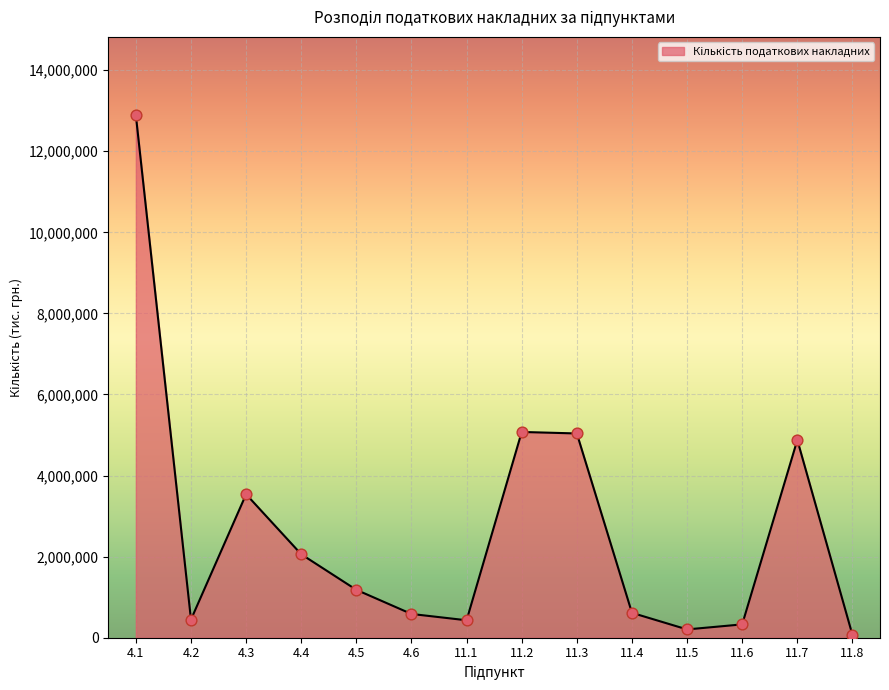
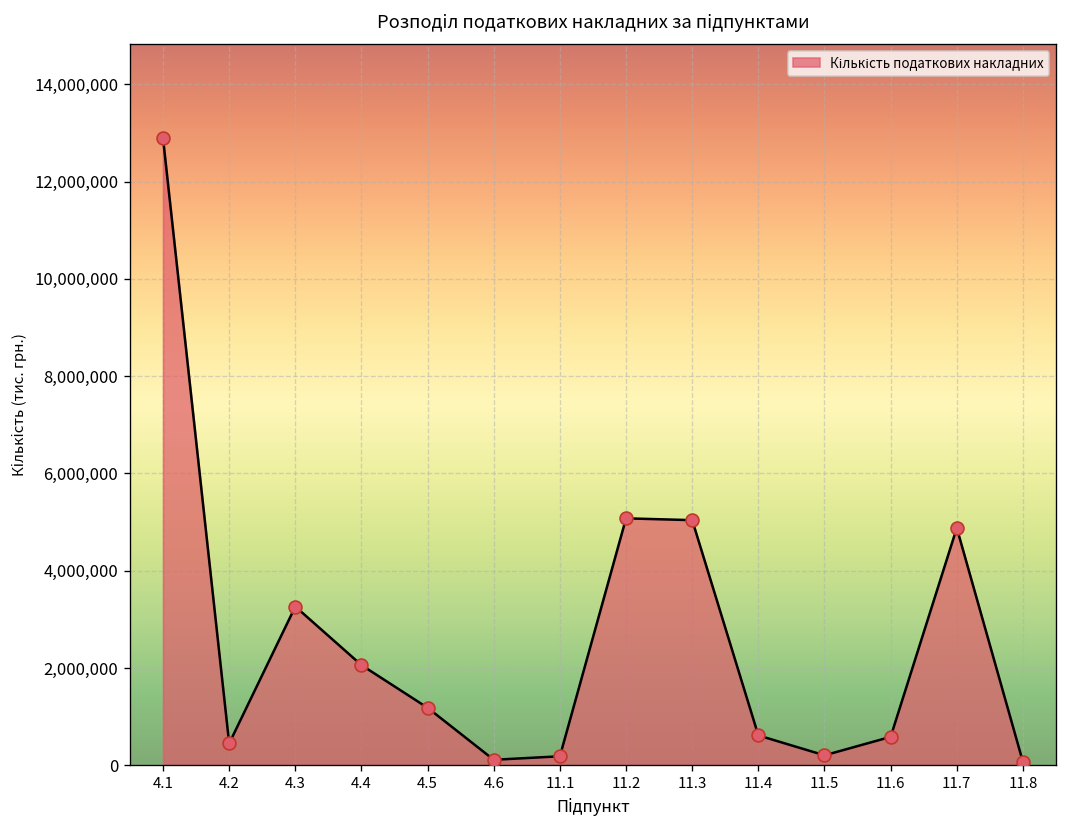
4.3: 3,500,000 -> 3,300,000
4.6: 600,000 -> 100,000
11.1: 400,000 -> 200,000
11.6: 300,000 -> 600,000
